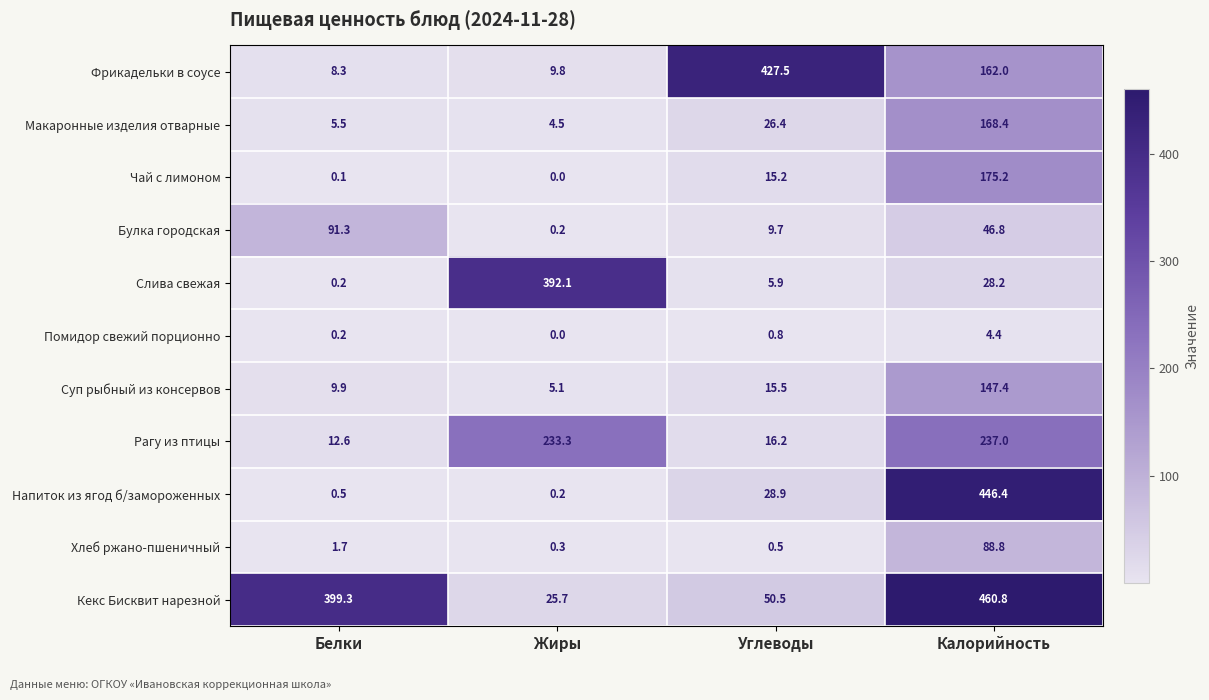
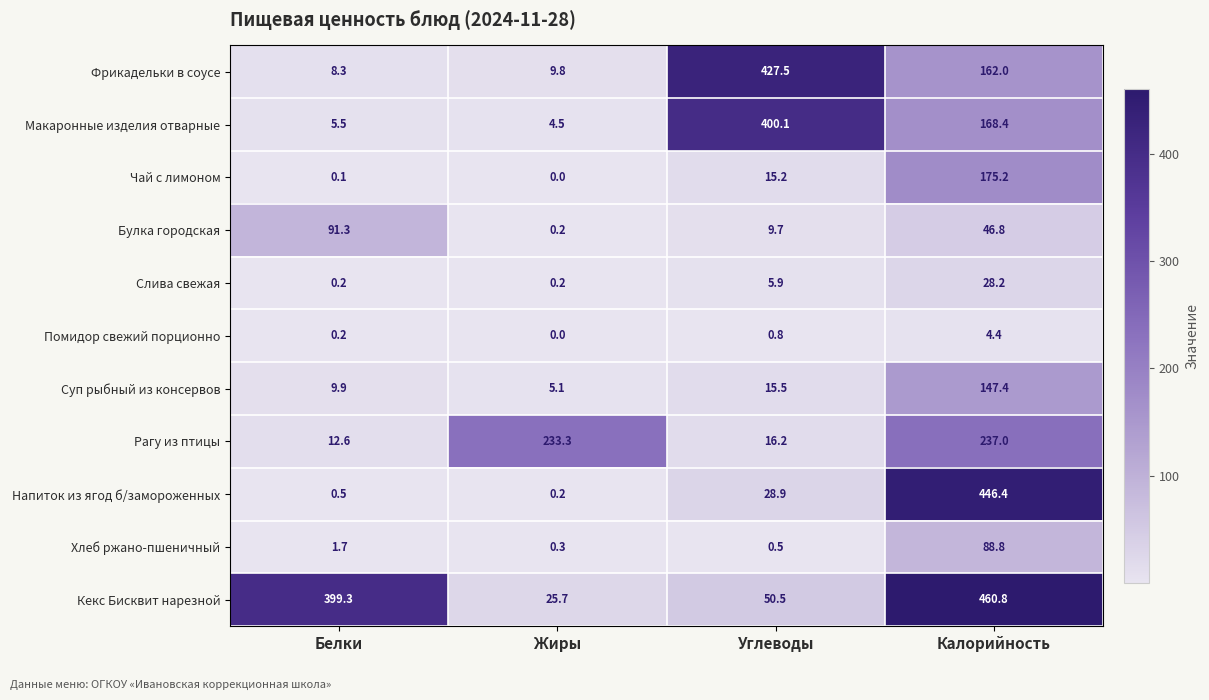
Макаронные изделия отварные, Углеводы: 26.4 -> 400.1
Слива свежая, Жиры: 392.1 -> 0.2
